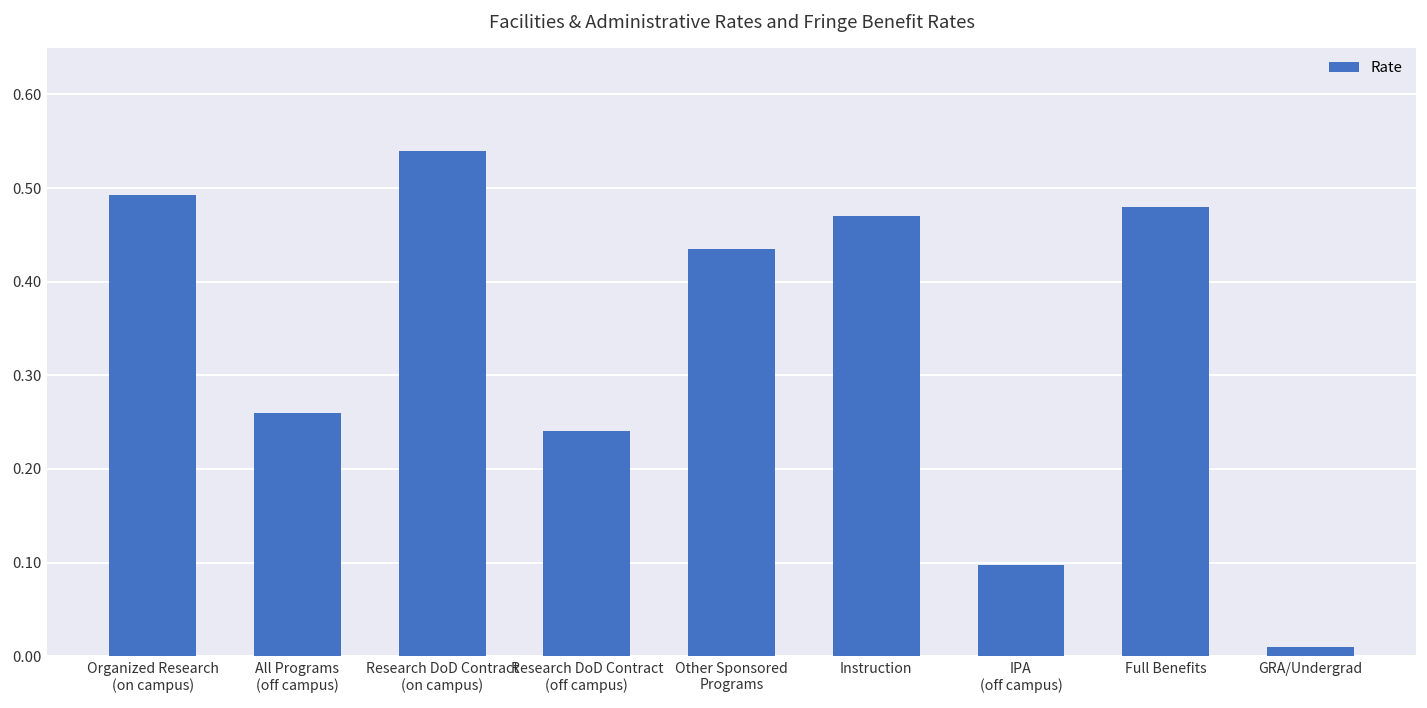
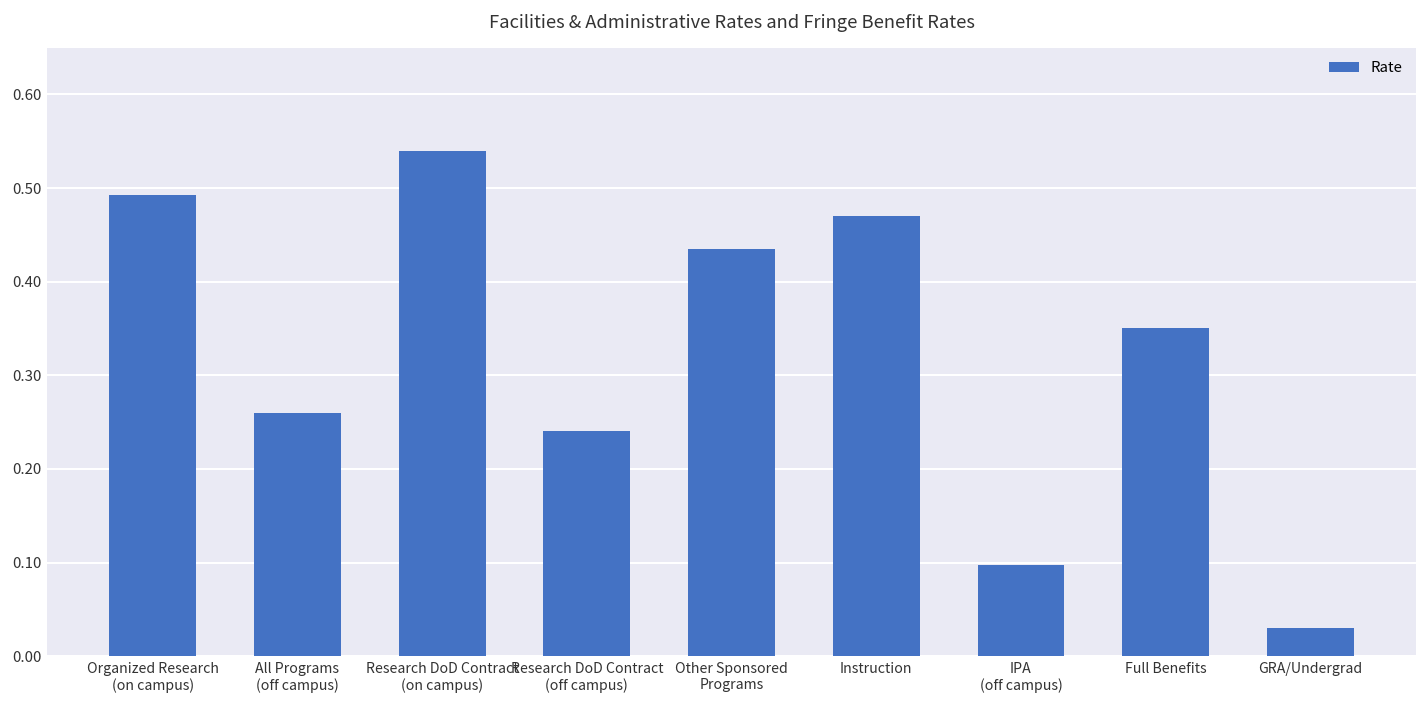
Full Benefits: 0.48 -> 0.35
GRA/Undergrad: 0.01 -> 0.03
